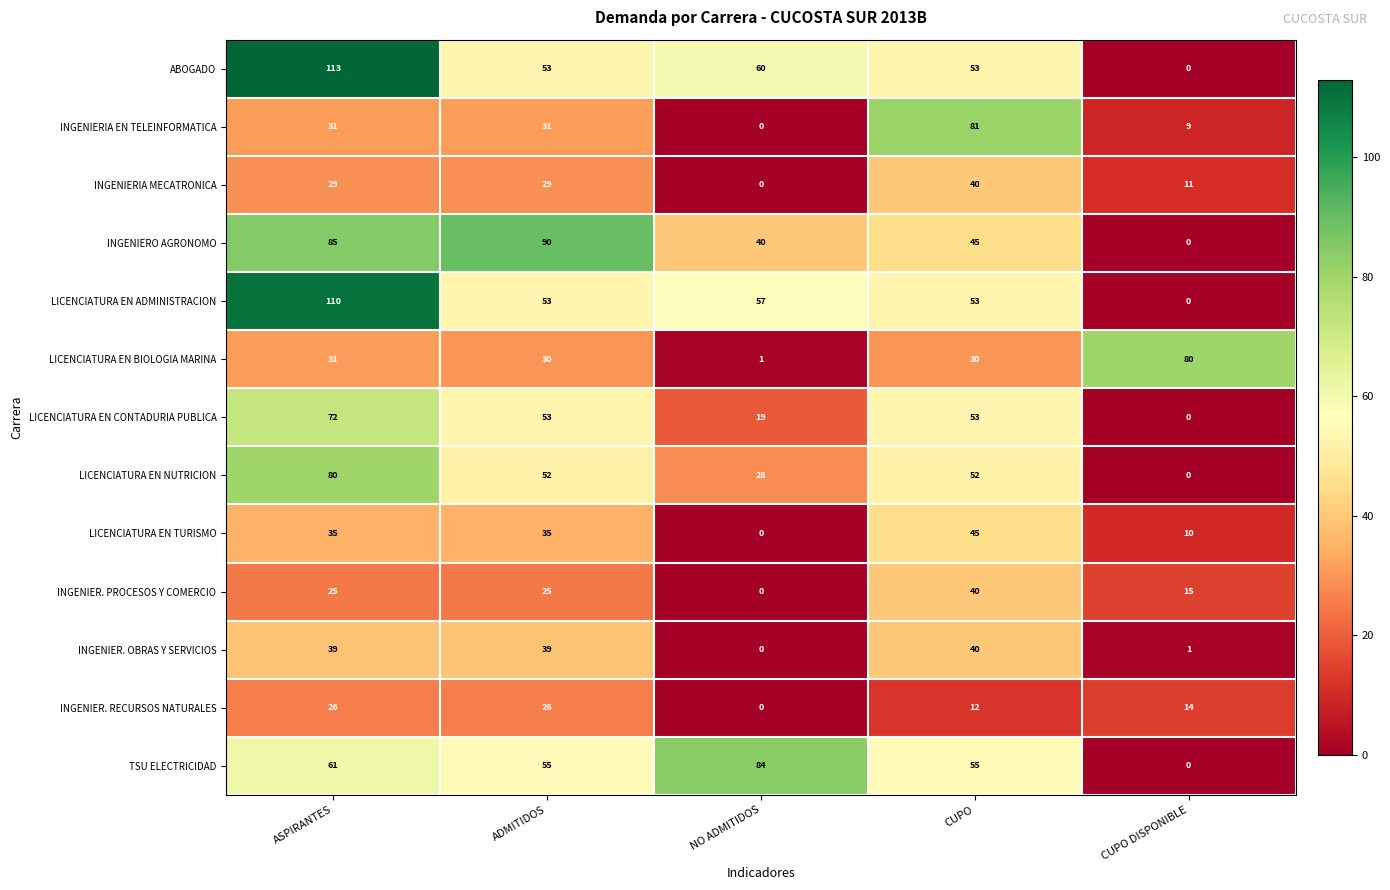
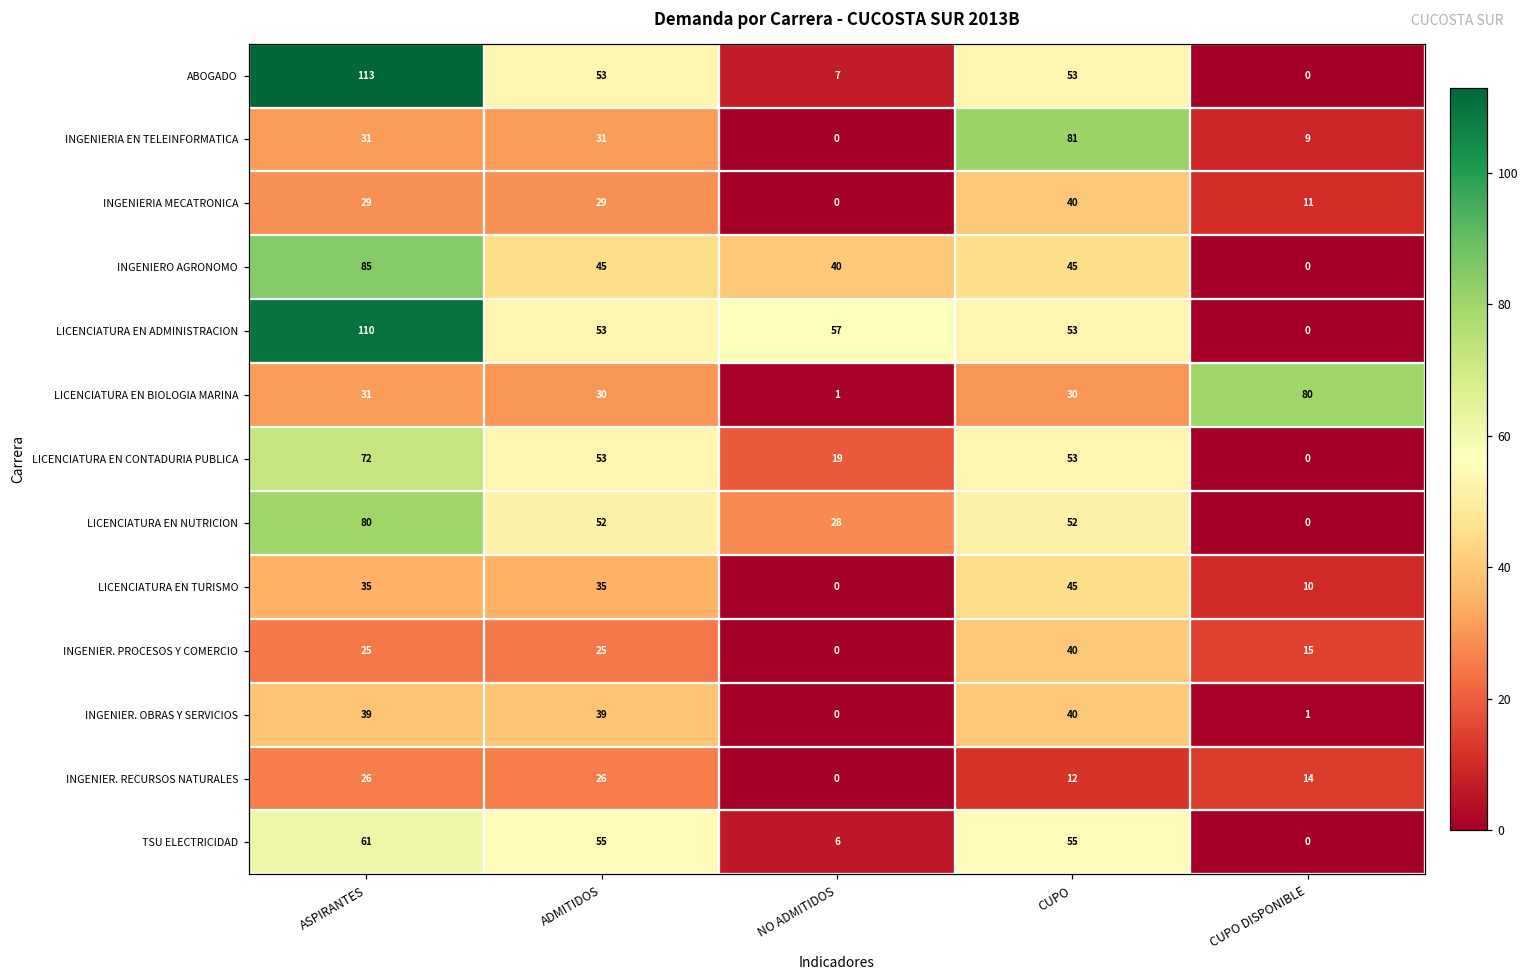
ABOGADO, NO ADMITIDOS: 60 -> 7
INGENIERO AGRONOMO, ADMITIDOS: 90 -> 45
TSU ELECTRICIDAD, NO ADMITIDOS: 84 -> 6
